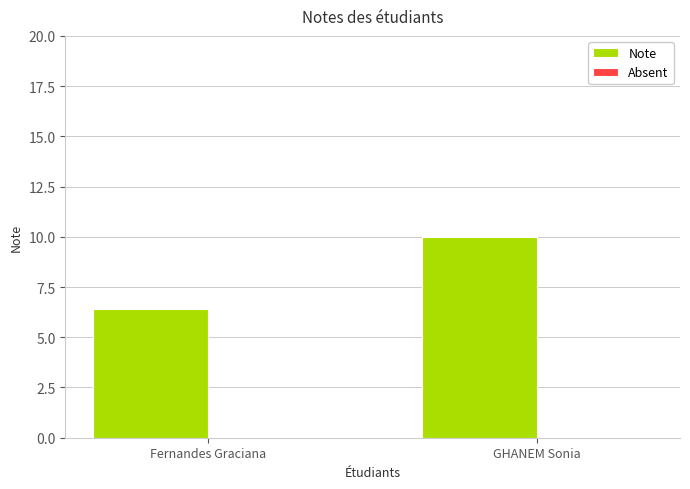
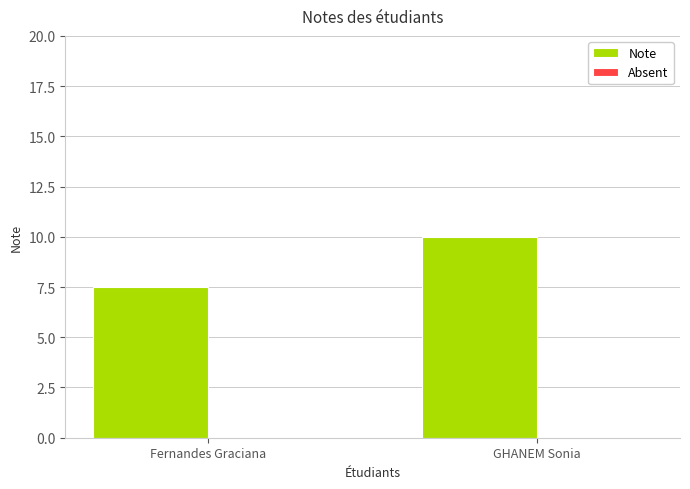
Note, Fernandes Graciana: 6.4 -> 7.5
